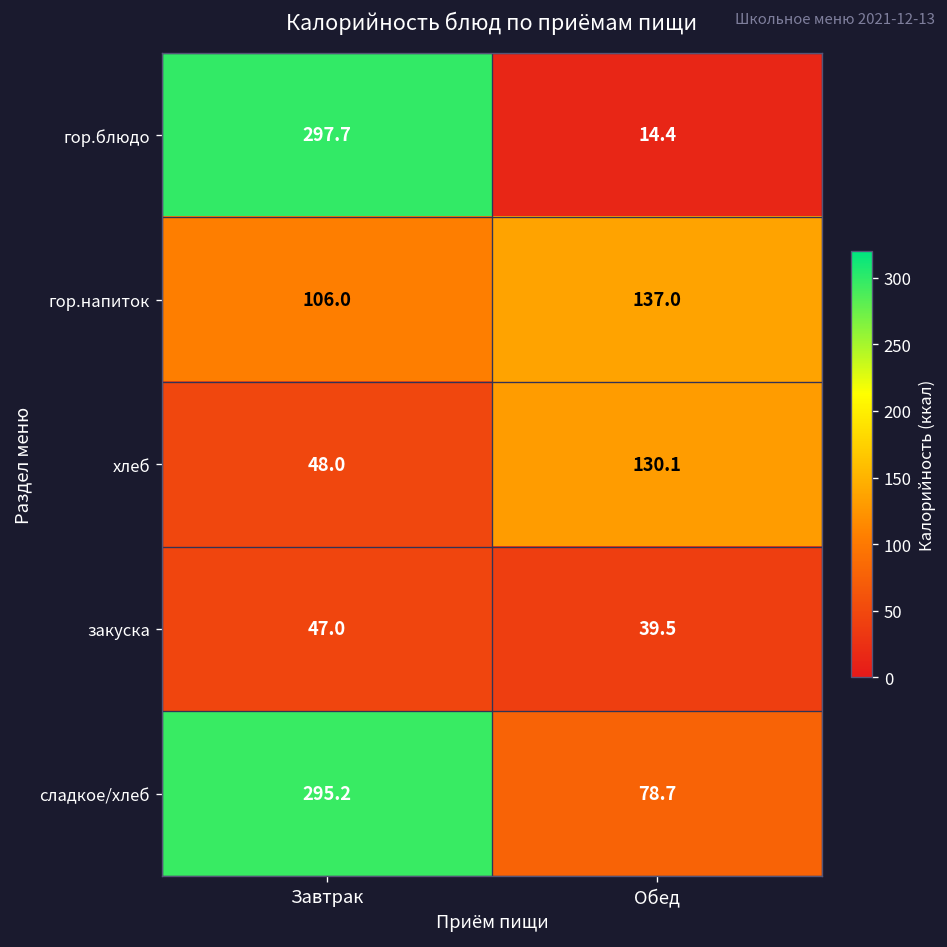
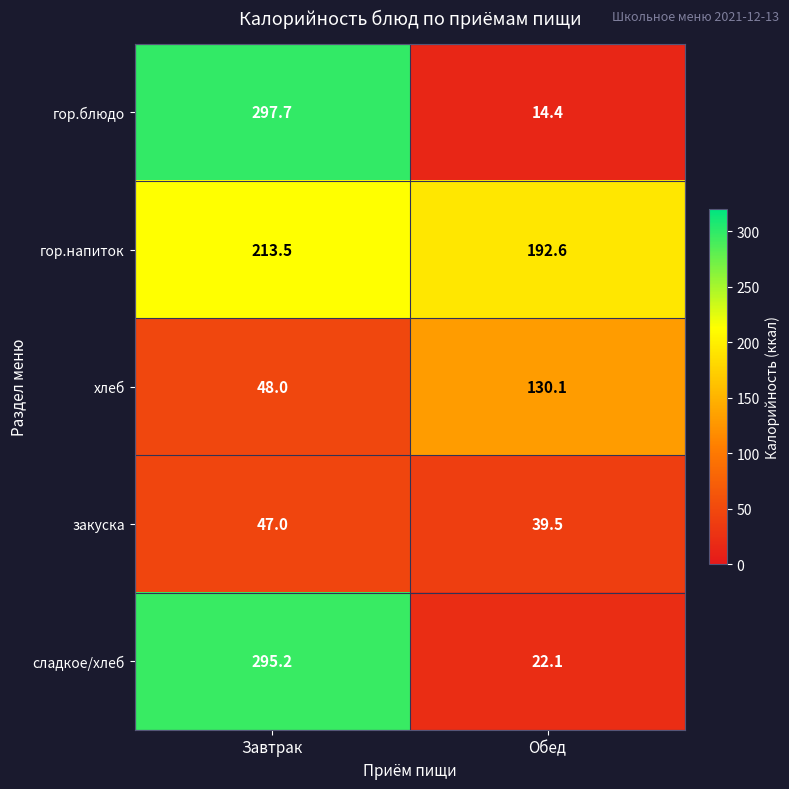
гор.напиток, Завтрак: 106.0 -> 213.5
гор.напиток, Обед: 137.0 -> 192.6
сладкое/хлеб, Обед: 78.7 -> 22.1
